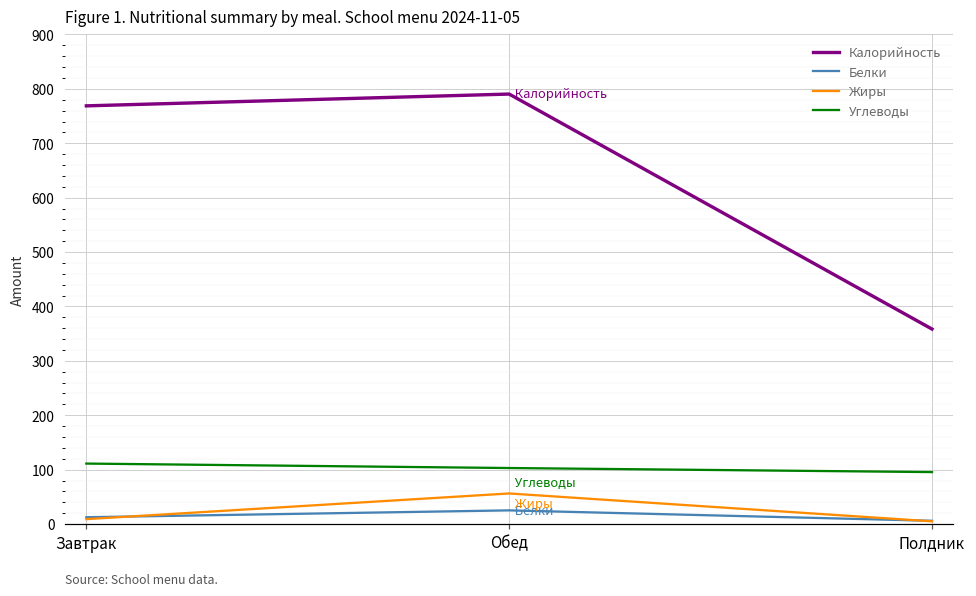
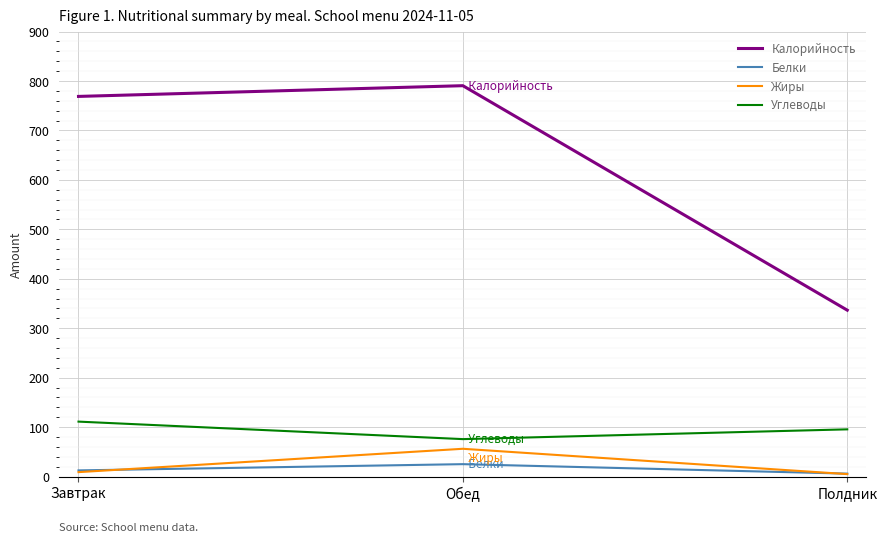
Углеводы, Обед: 100 -> 80
Калорийность, Полдник: 360 -> 340
